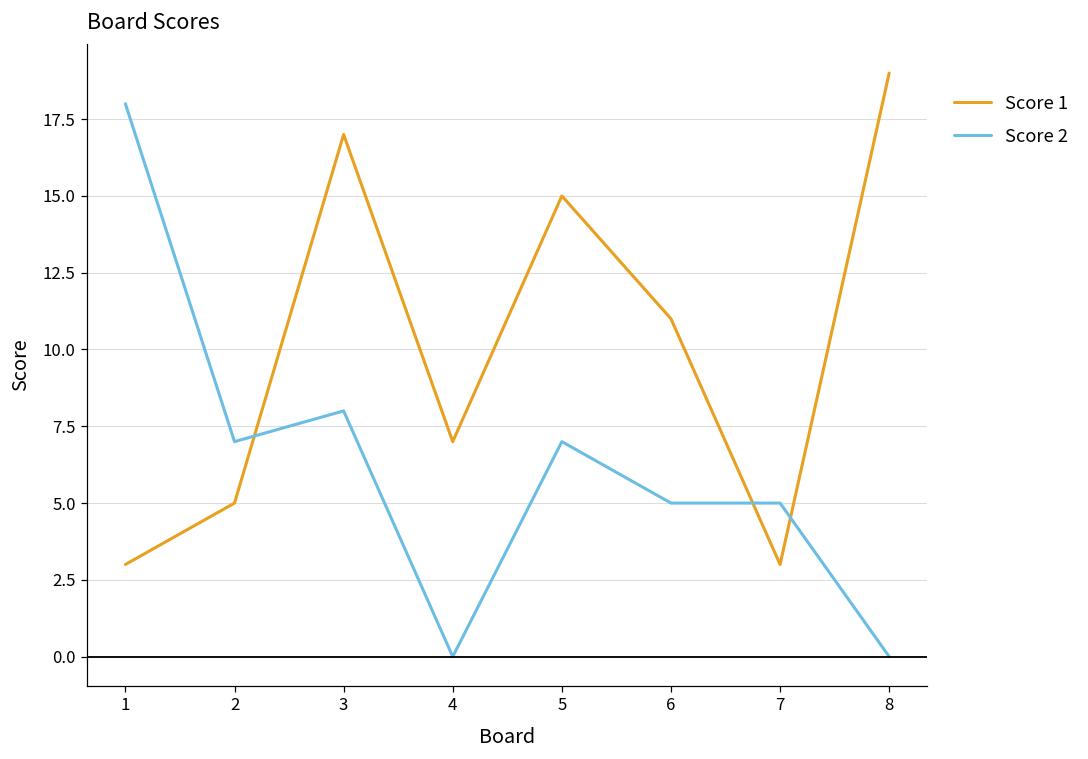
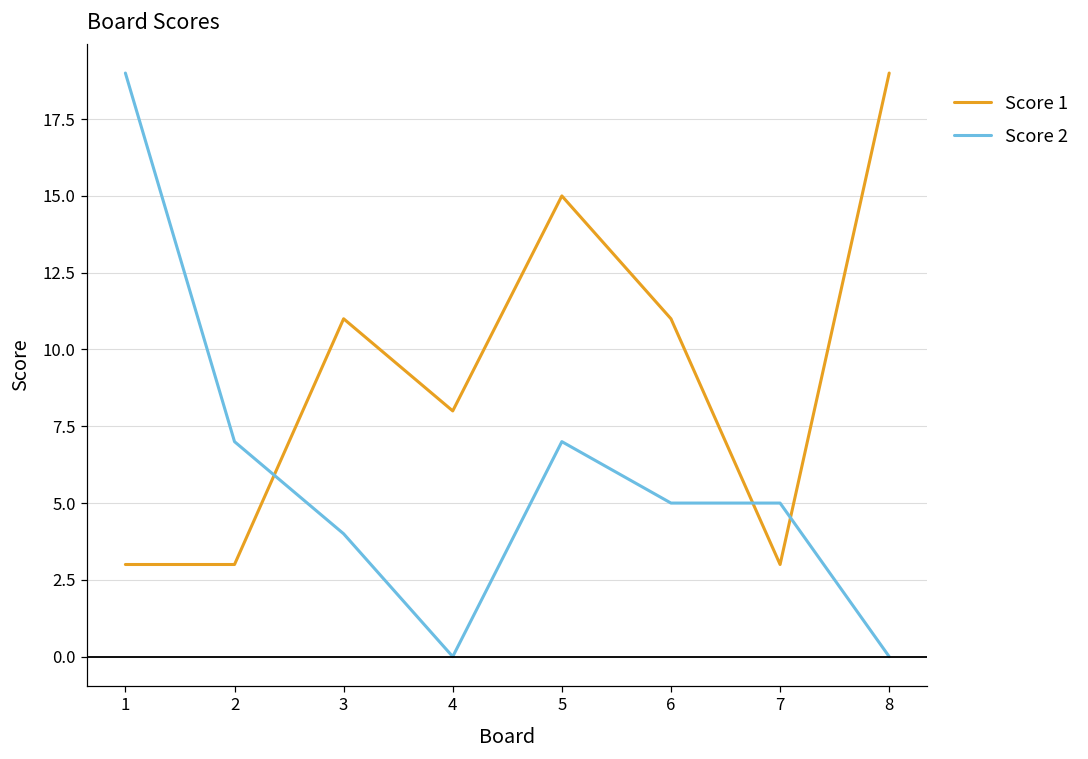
Score 2, 1: 18 -> 19
Score 1, 2: 5 -> 3
Score 1, 3: 17 -> 11
Score 2, 3: 8 -> 4
Score 1, 4: 7 -> 8
